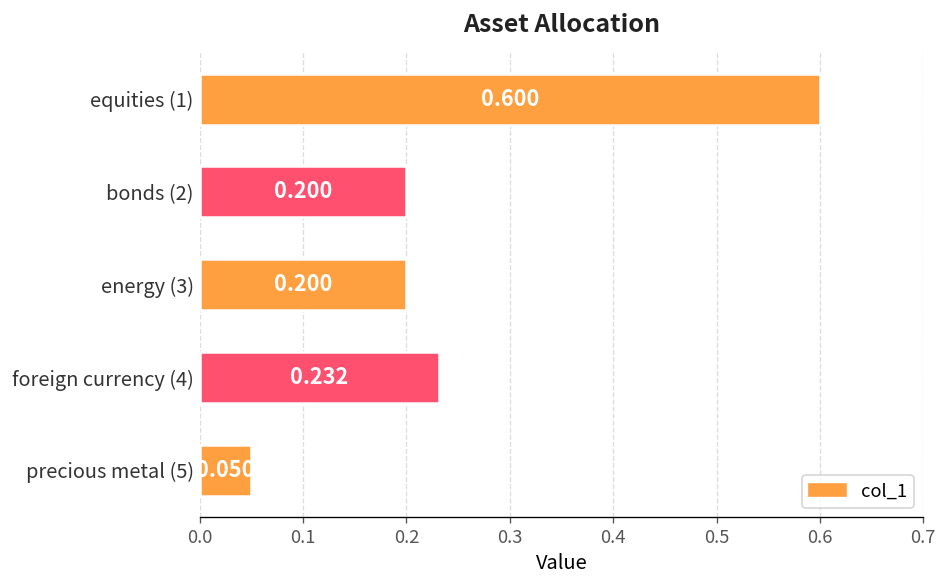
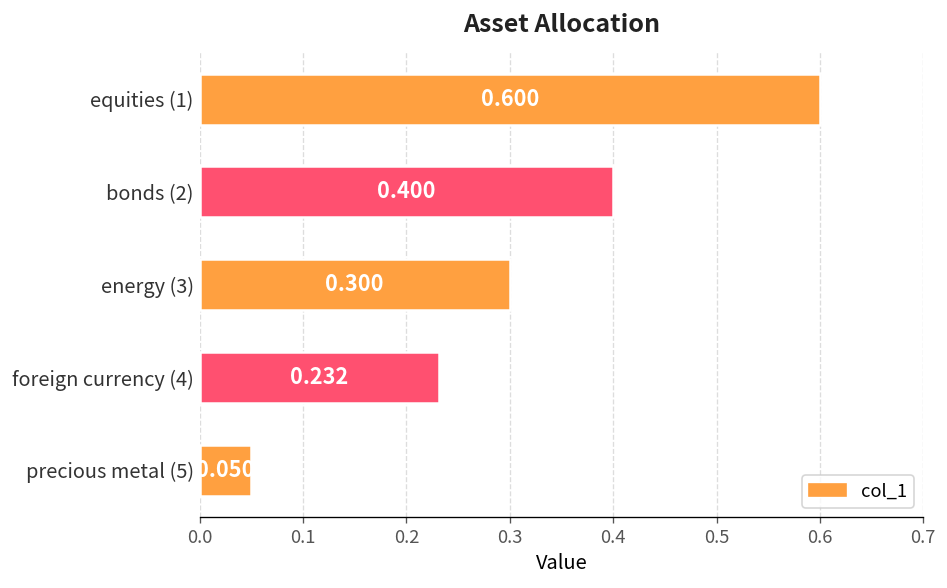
bonds (2): 0.200 -> 0.400
energy (3): 0.200 -> 0.300
